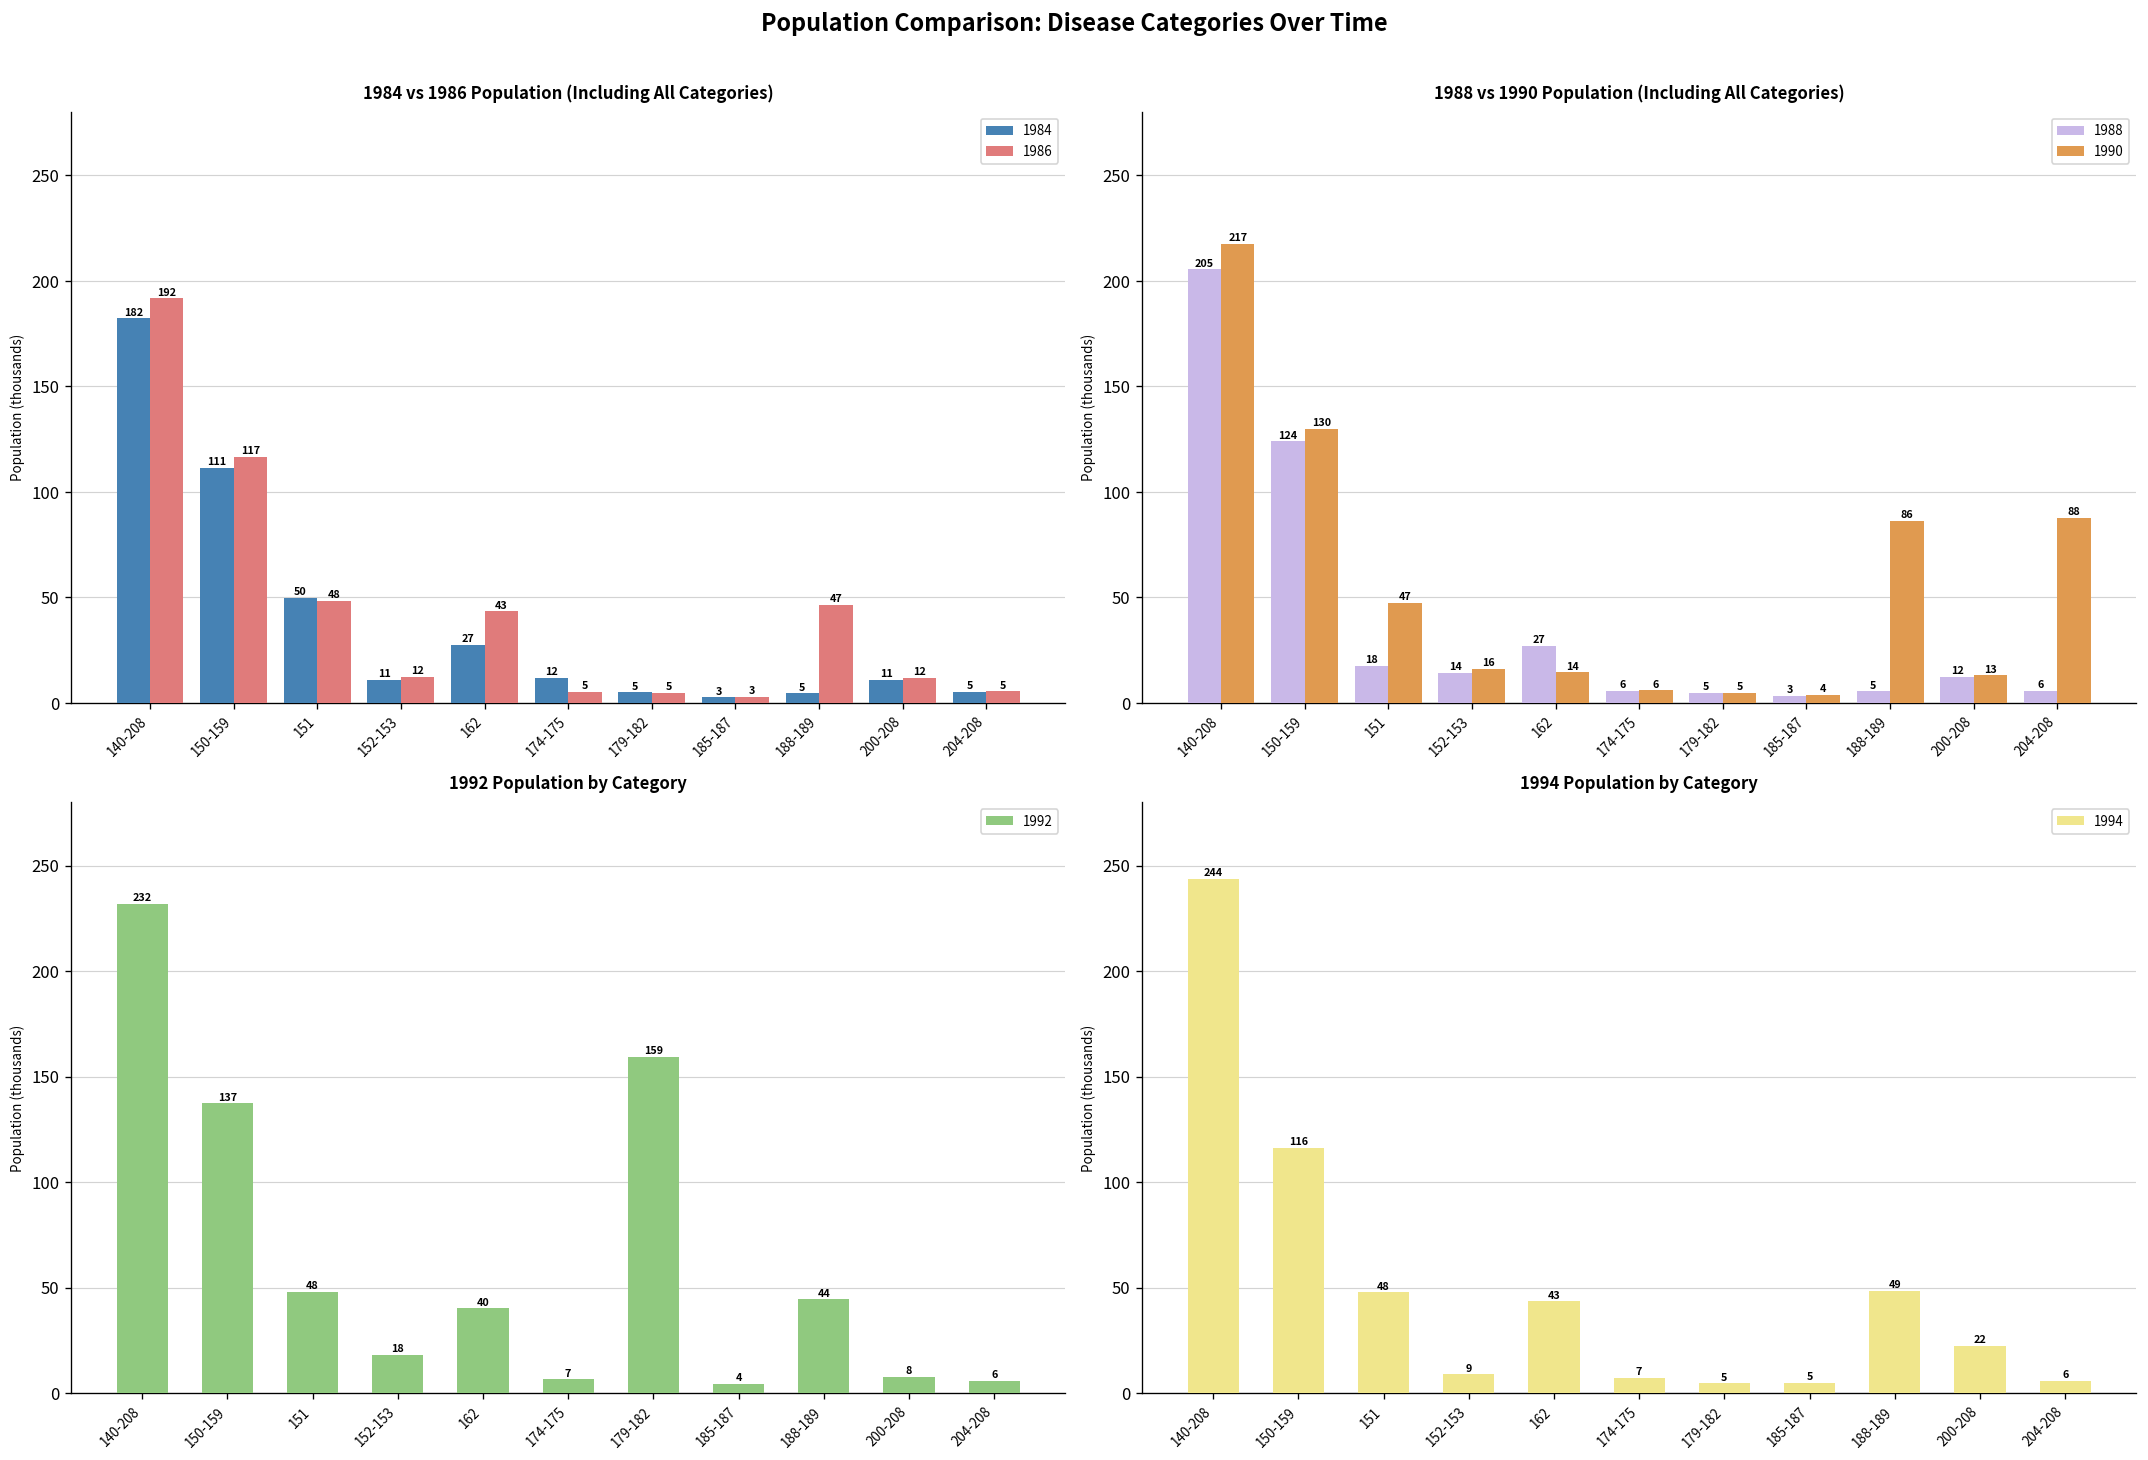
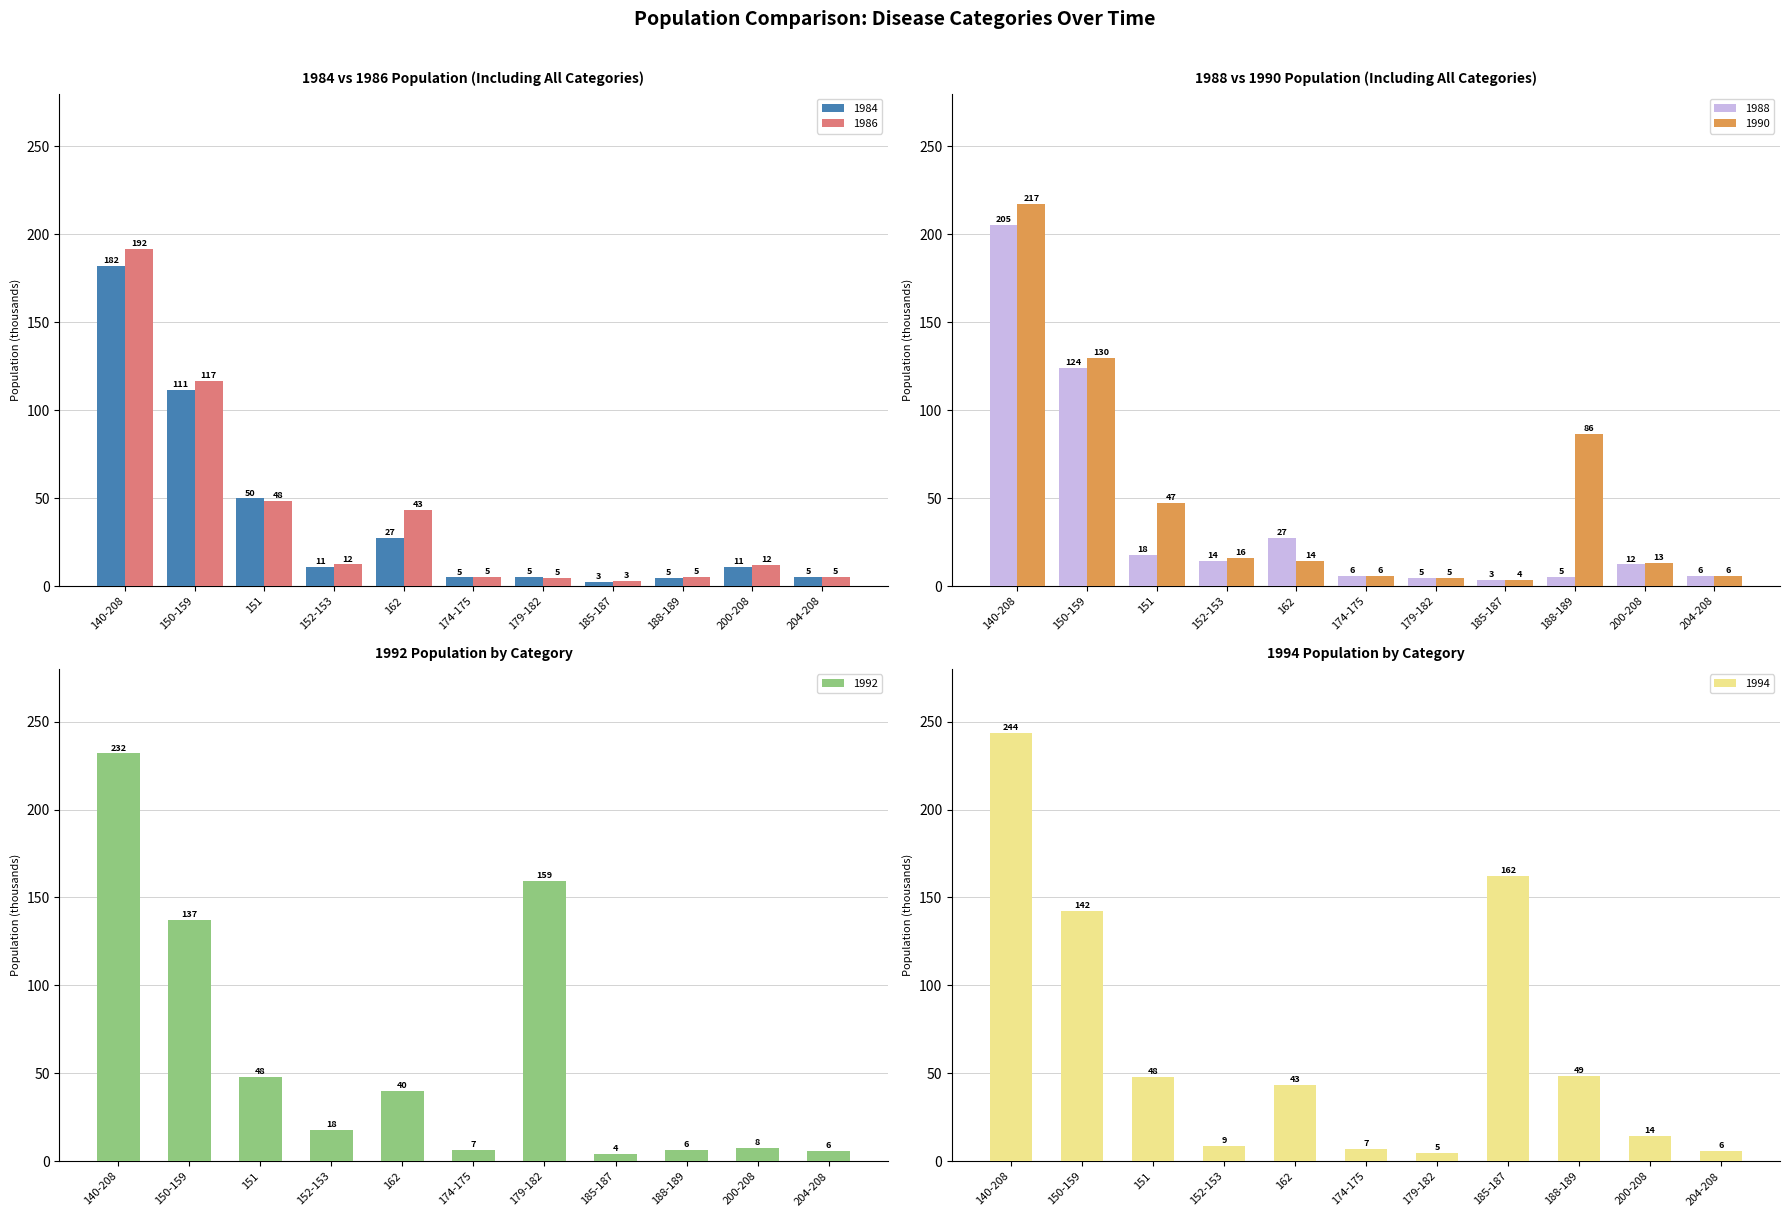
1984 vs 1986 Population (Including All Categories), 1984, 174-175: 12 -> 5
1984 vs 1986 Population (Including All Categories), 1986, 188-189: 47 -> 5
1988 vs 1990 Population (Including All Categories), 1990, 204-208: 88 -> 6
1992 Population by Category, 188-189: 44 -> 6
1994 Population by Category, 150-159: 116 -> 142
1994 Population by Category, 185-187: 5 -> 162
1994 Population by Category, 200-208: 22 -> 14
